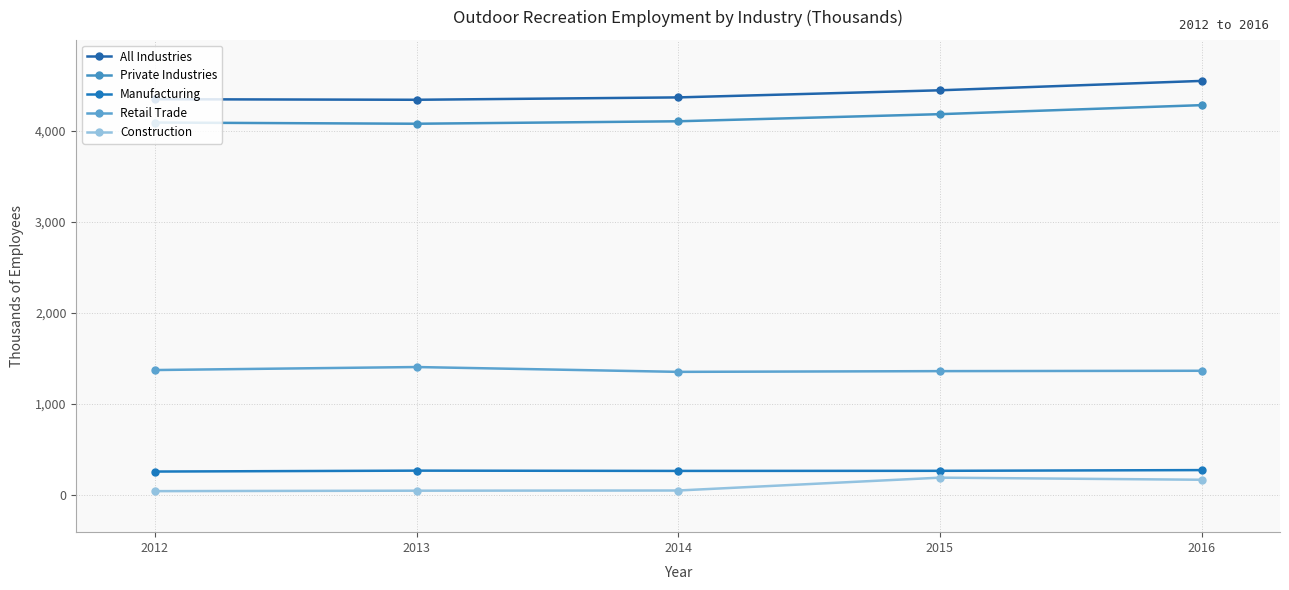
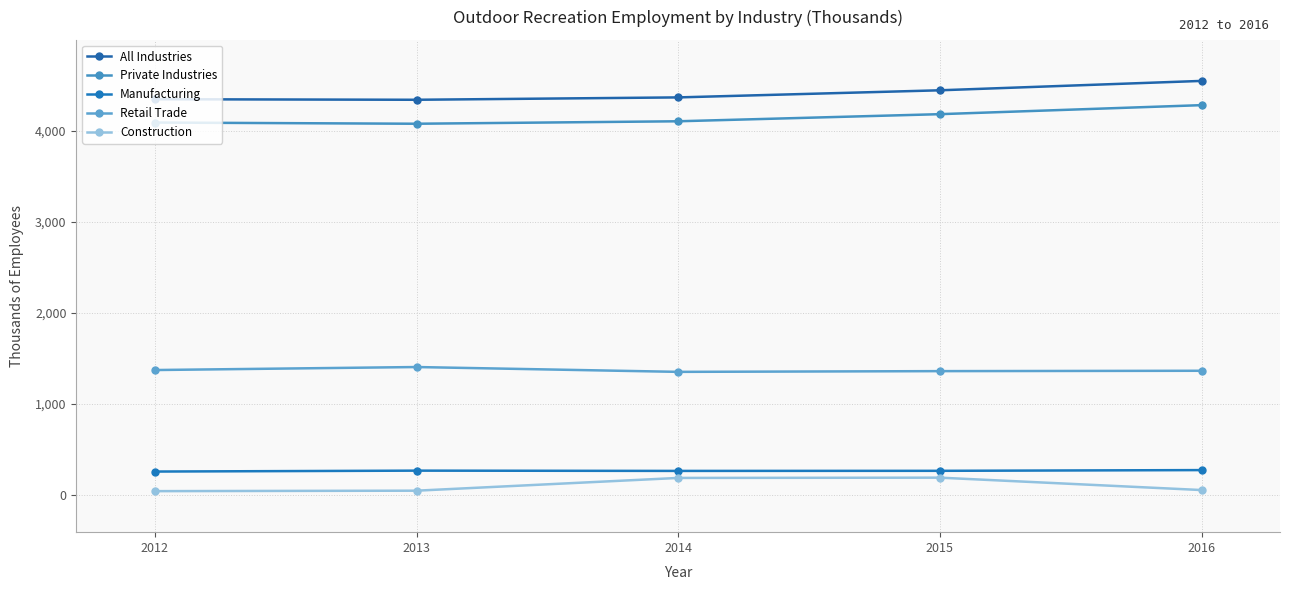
Construction, 2014: 100 -> 200
Construction, 2016: 200 -> 100
